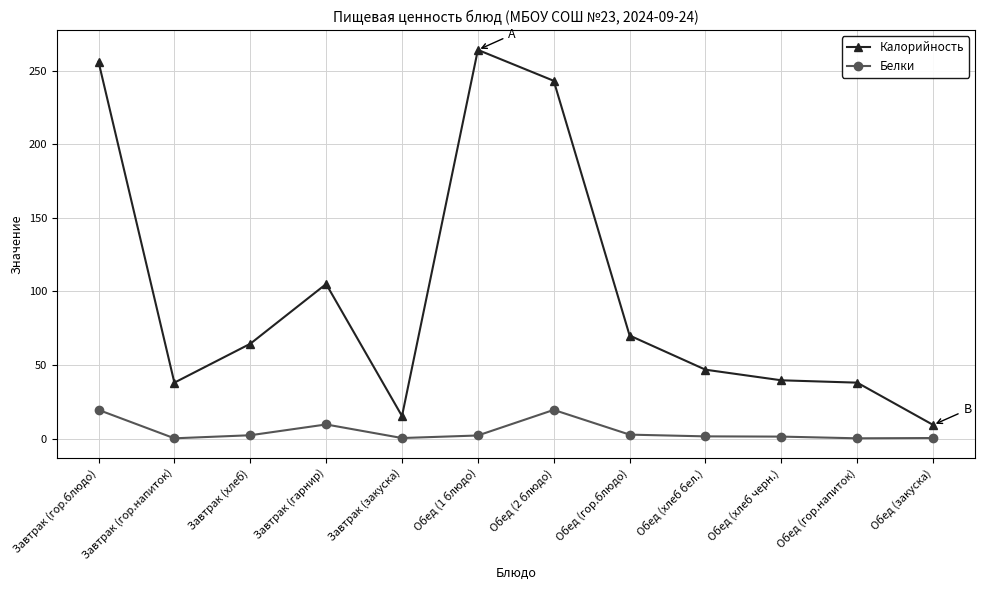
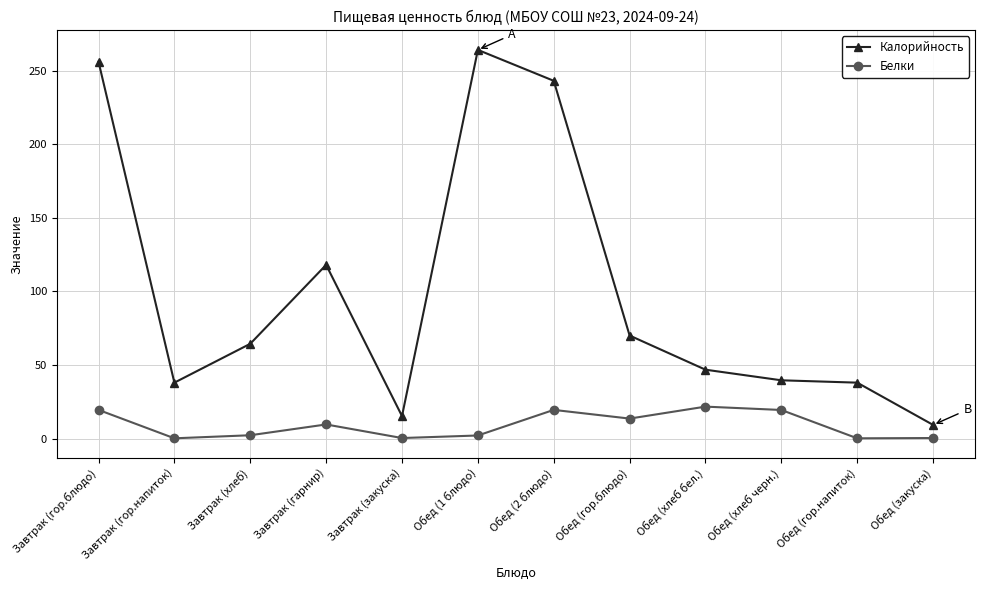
Калорийность, Завтрак (гарнир): 105 -> 118
Белки, Обед (гор.блюдо): 3 -> 14
Белки, Обед (хлеб бел.): 2 -> 22
Белки, Обед (хлеб черн.): 1 -> 19
